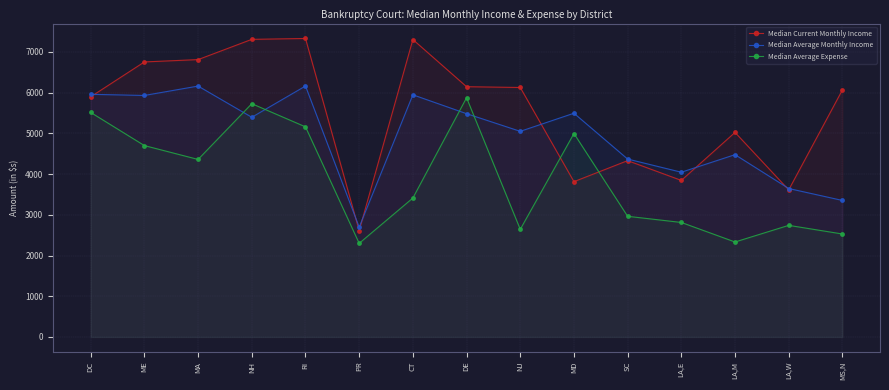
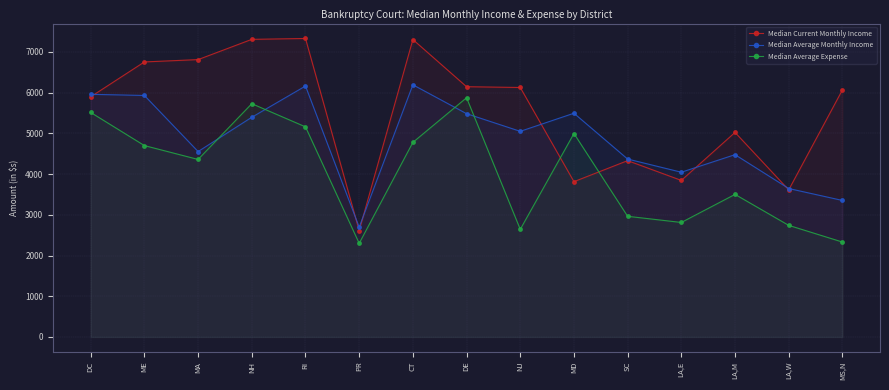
Median Average Monthly Income, MA: 6200 -> 4600
Median Average Monthly Income, CT: 5900 -> 6200
Median Average Expense, CT: 3400 -> 4800
Median Average Expense, LA,M: 2300 -> 3500
Median Average Expense, MS,N: 2500 -> 2300
